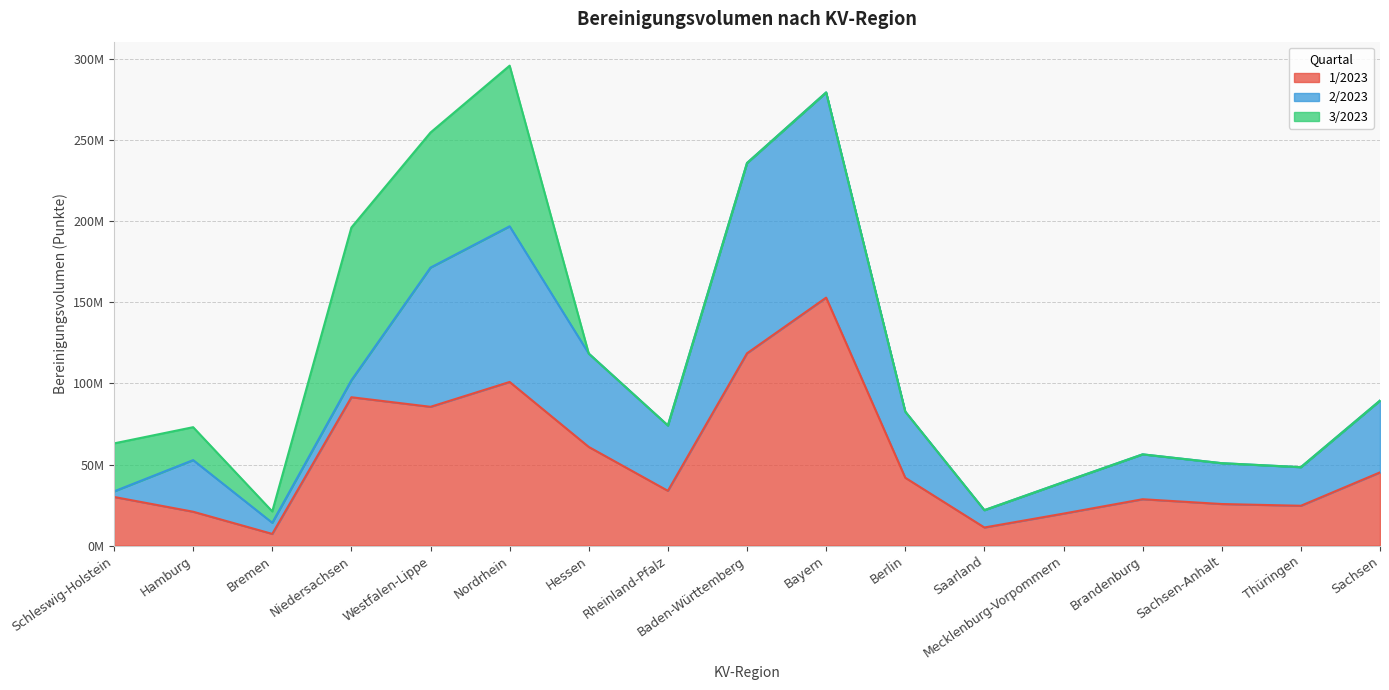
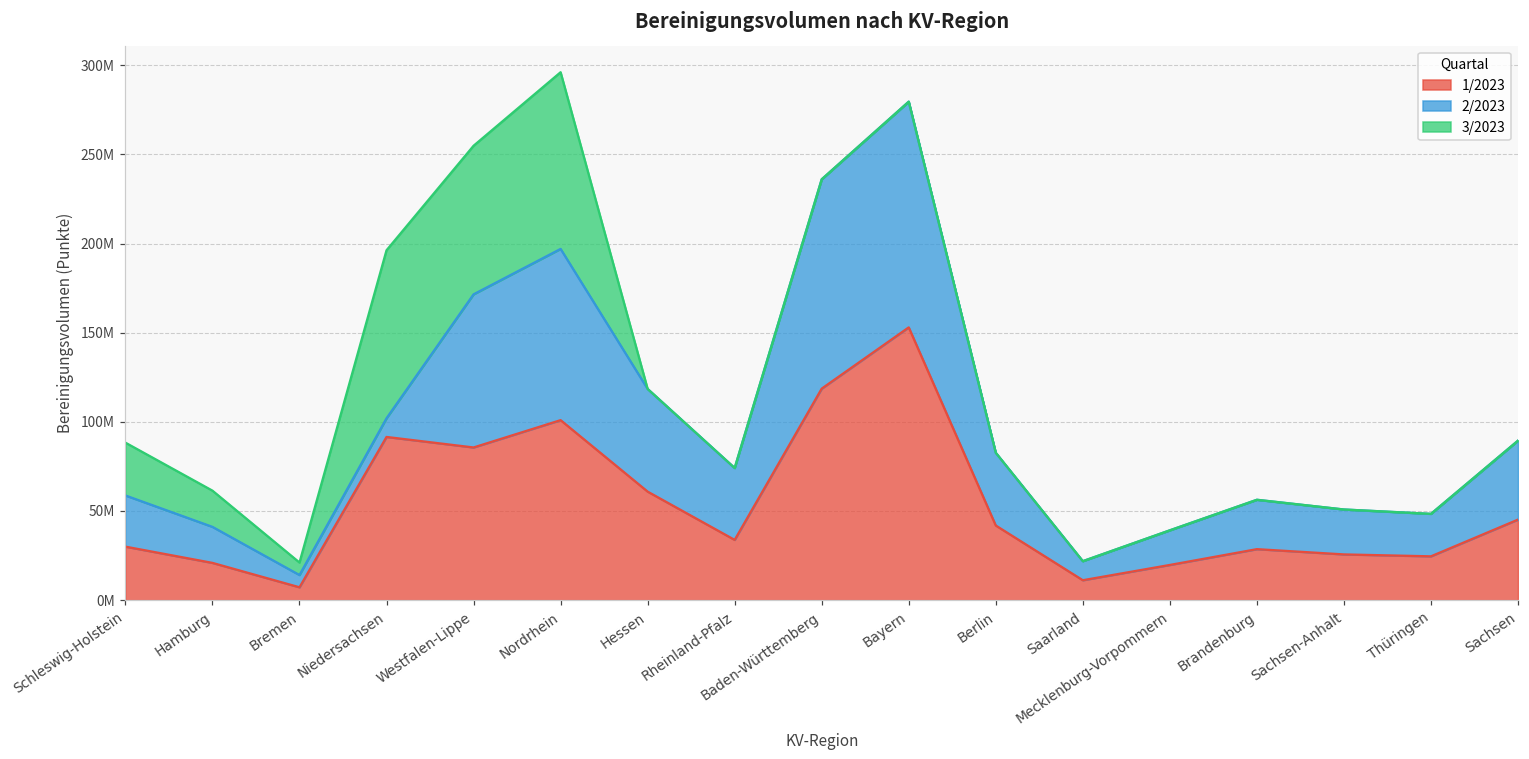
2/2023, Schleswig-Holstein: 3000000 -> 29000000
2/2023, Hamburg: 32000000 -> 20000000
